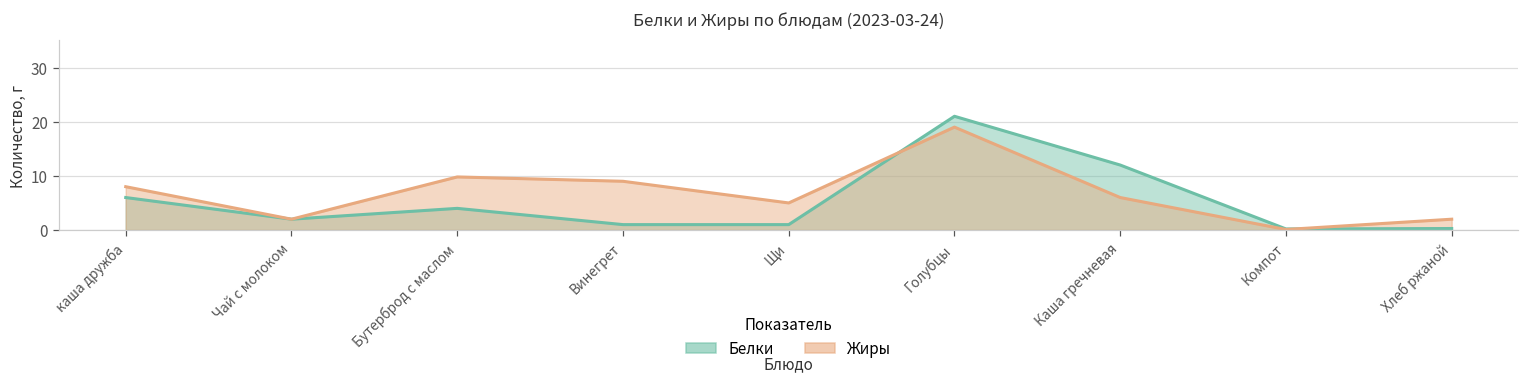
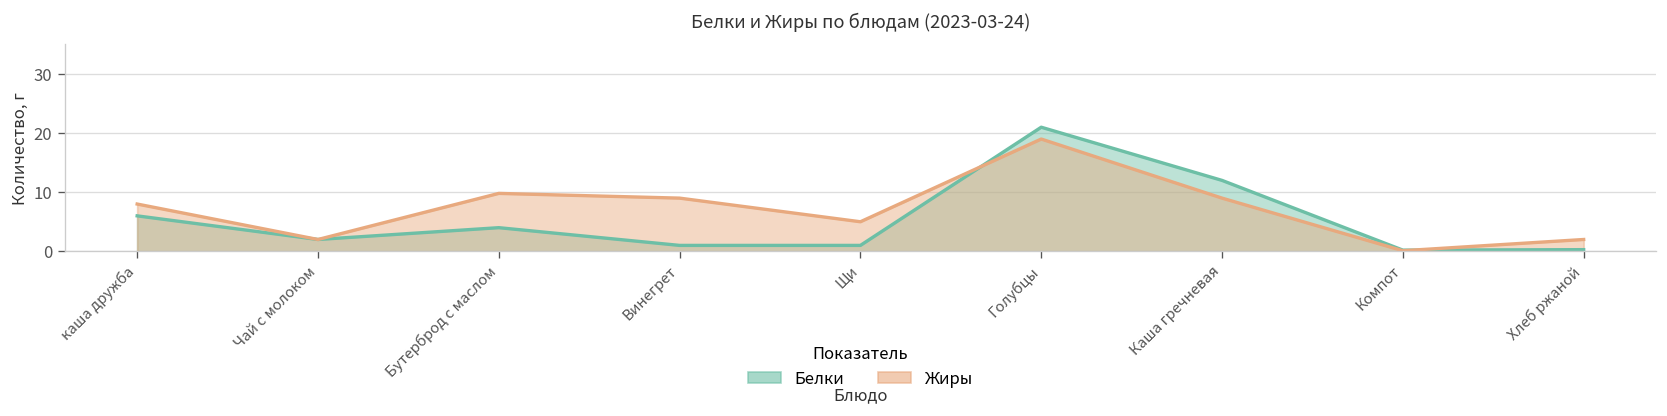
Жиры, Каша гречневая: 6 -> 9
